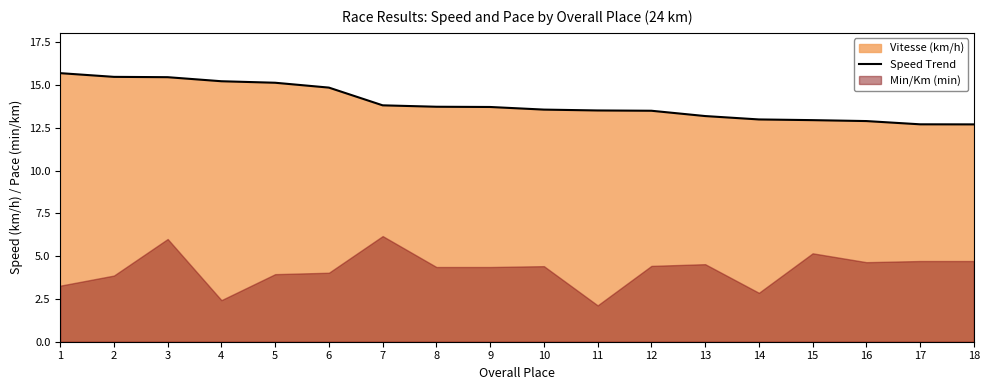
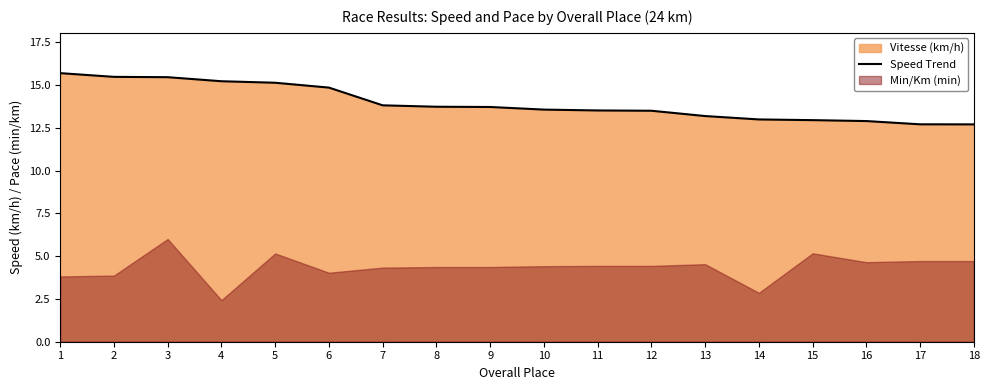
Min/Km (min), 1: 3.3 -> 3.8
Min/Km (min), 5: 4.0 -> 5.2
Min/Km (min), 7: 6.2 -> 4.3
Min/Km (min), 11: 2.1 -> 4.4
